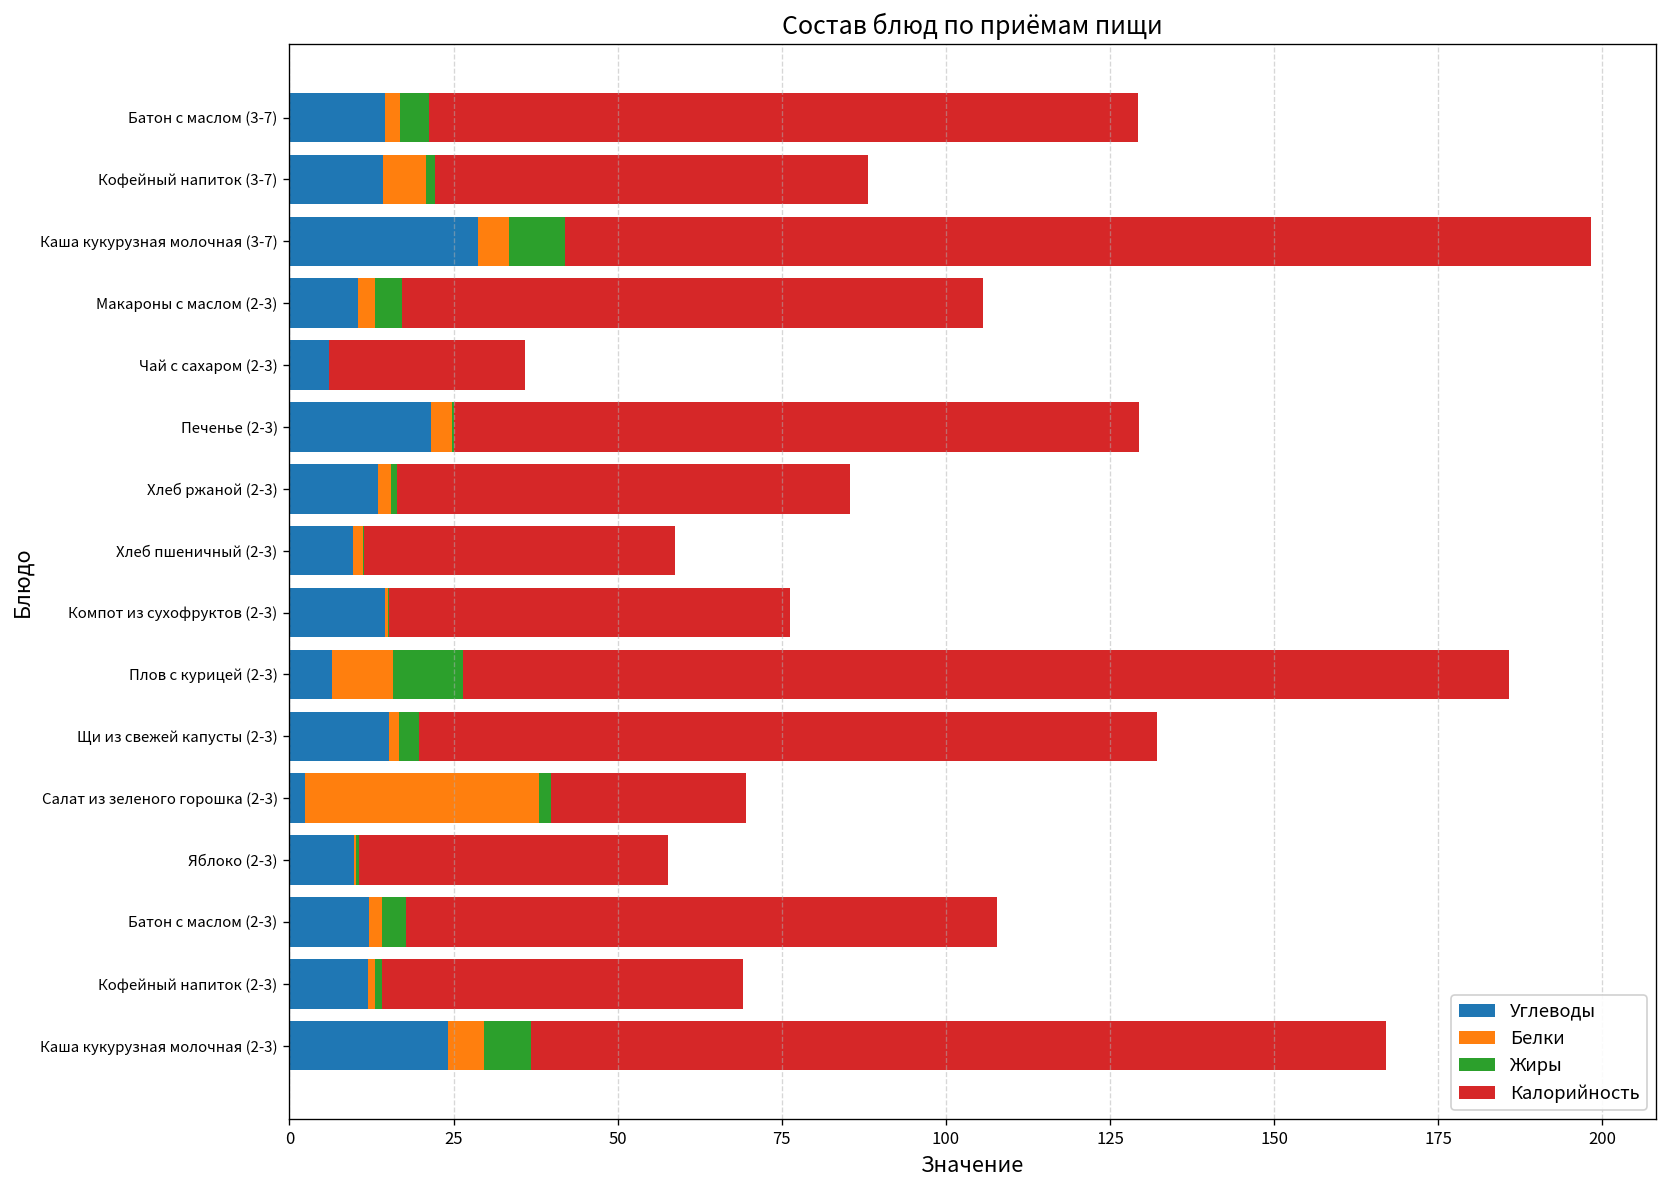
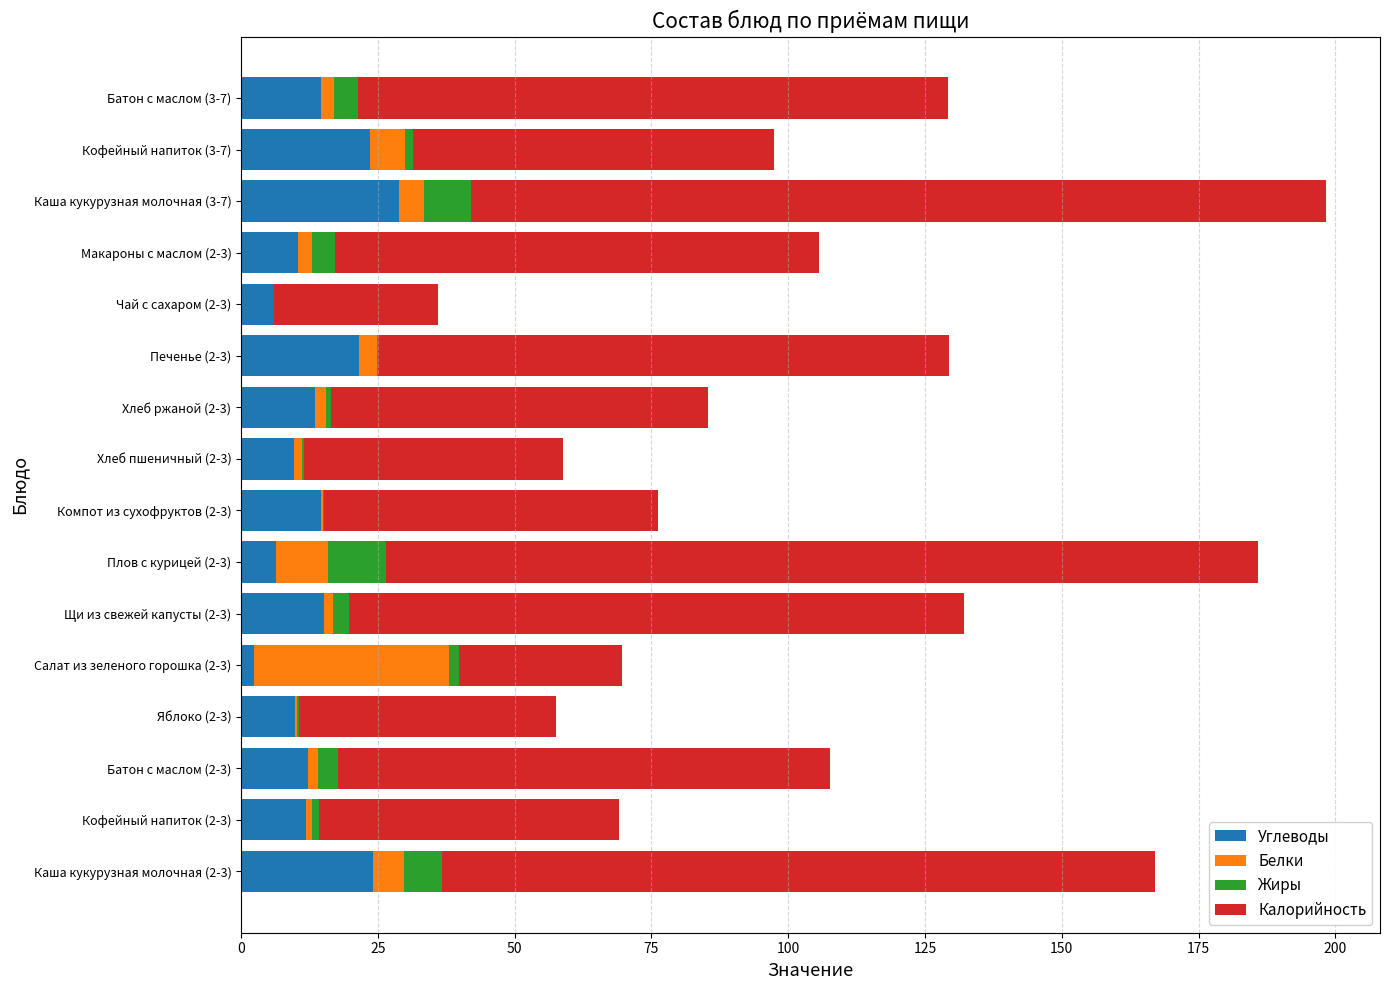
Углеводы, Кофейный напиток (3-7): 14 -> 24
